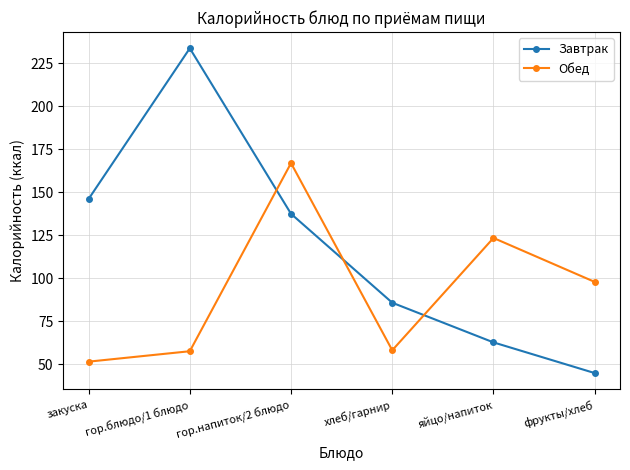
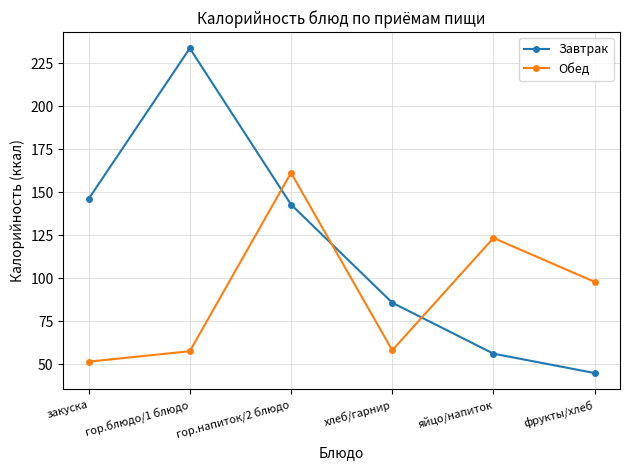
Завтрак, гор.напиток/2 блюдо: 138 -> 143
Обед, гор.напиток/2 блюдо: 167 -> 161
Завтрак, яйцо/напиток: 63 -> 56
